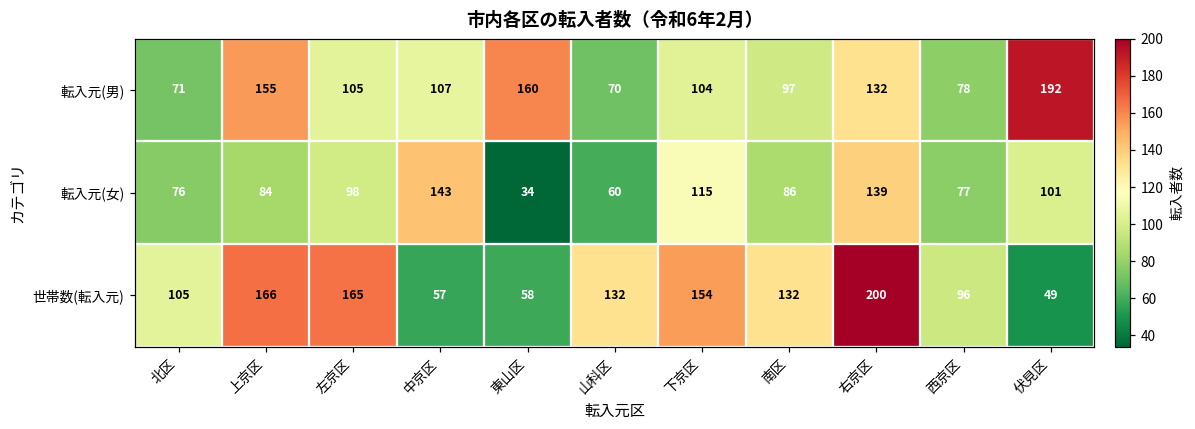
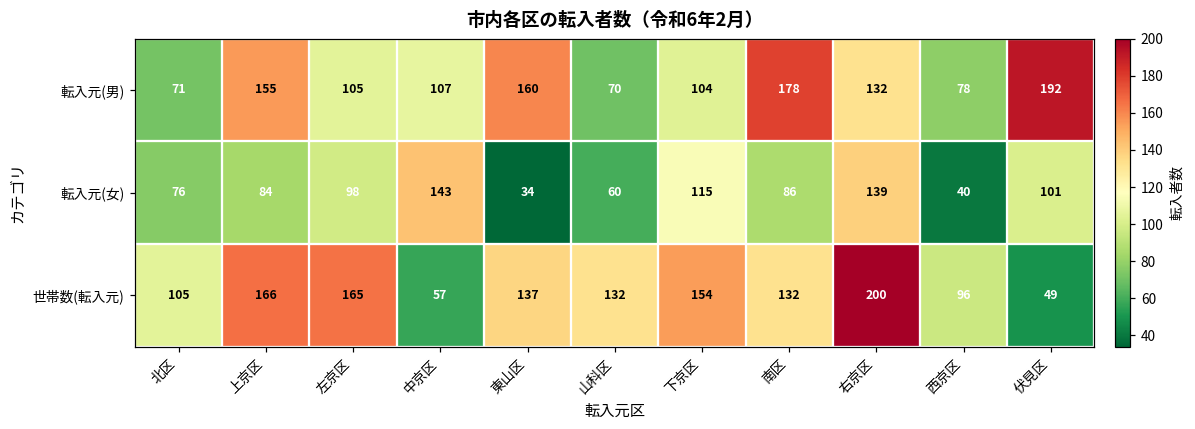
転入元(男), 南区: 97 -> 178
転入元(女), 西京区: 77 -> 40
世帯数(転入元), 東山区: 58 -> 137
